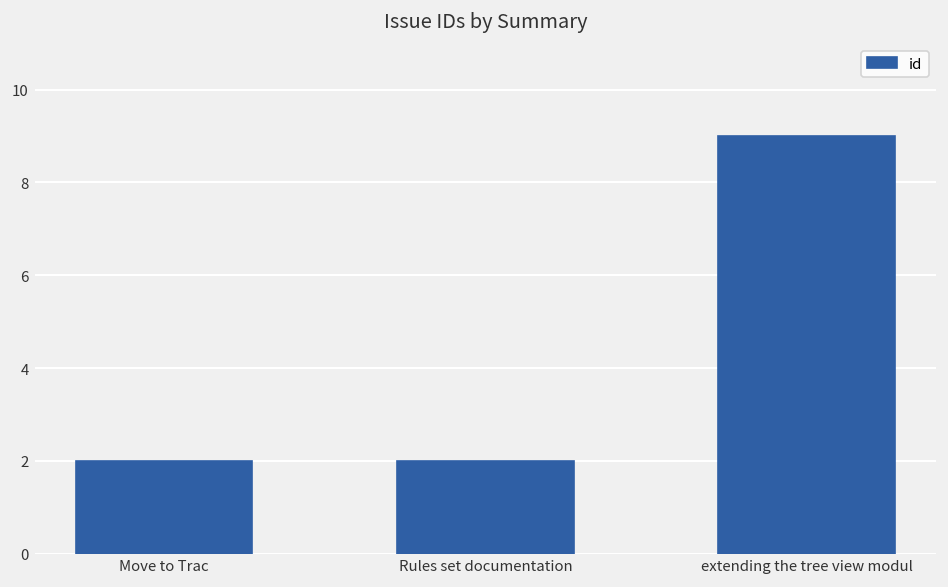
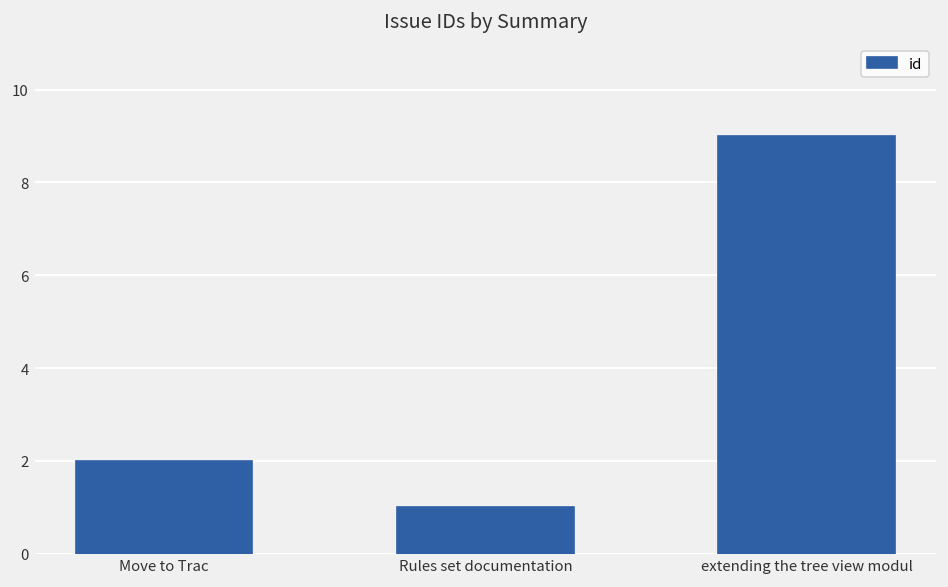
Rules set documentation: 2 -> 1
